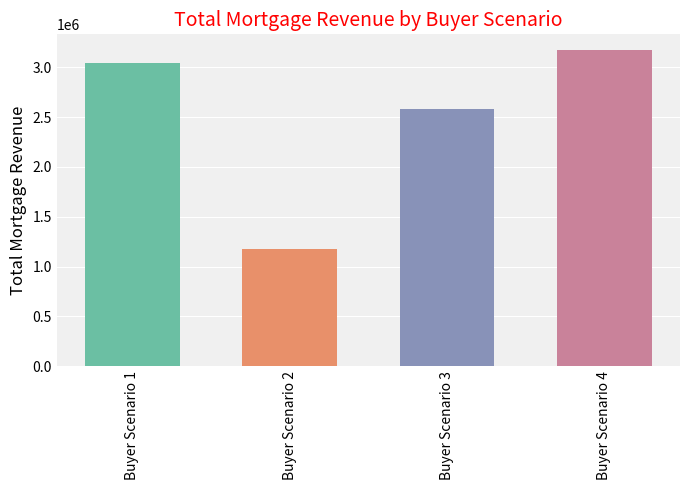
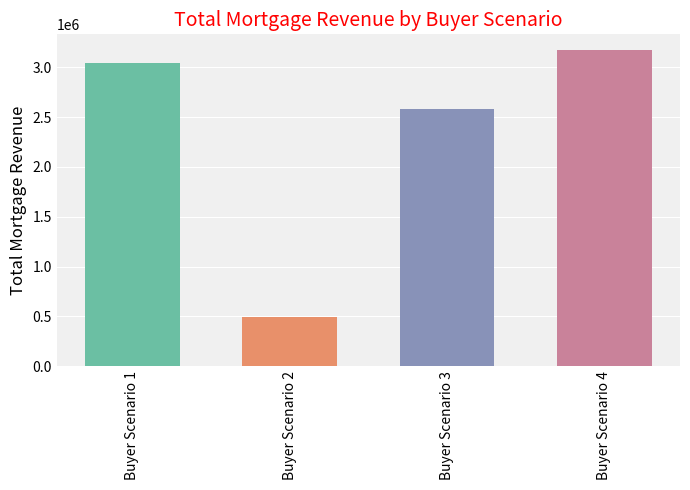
Buyer Scenario 2: 1200000 -> 500000
